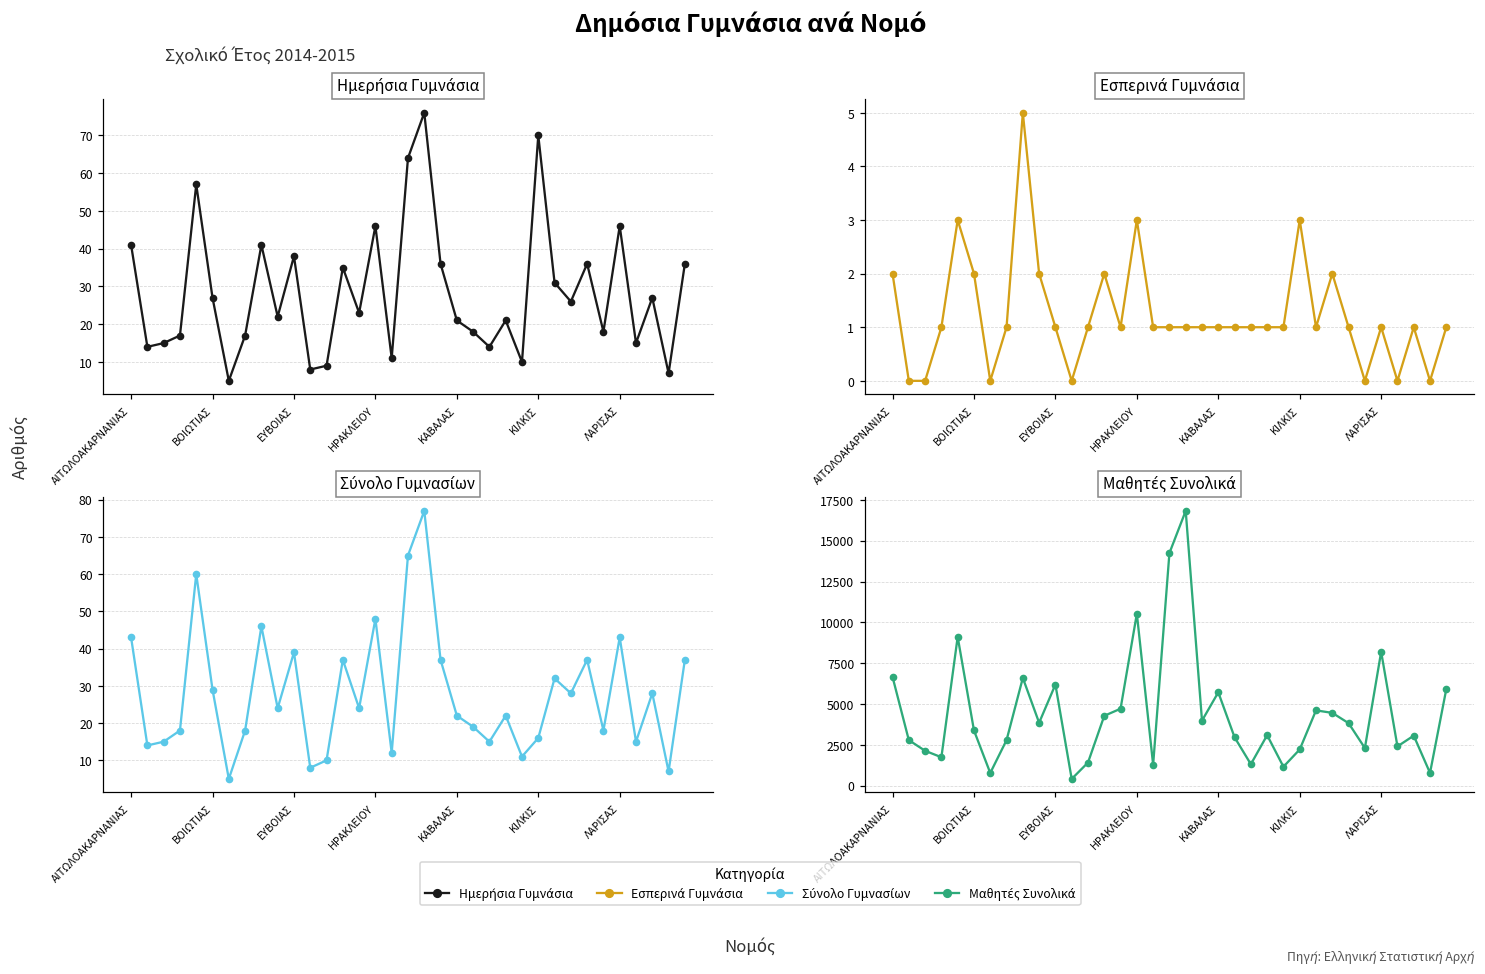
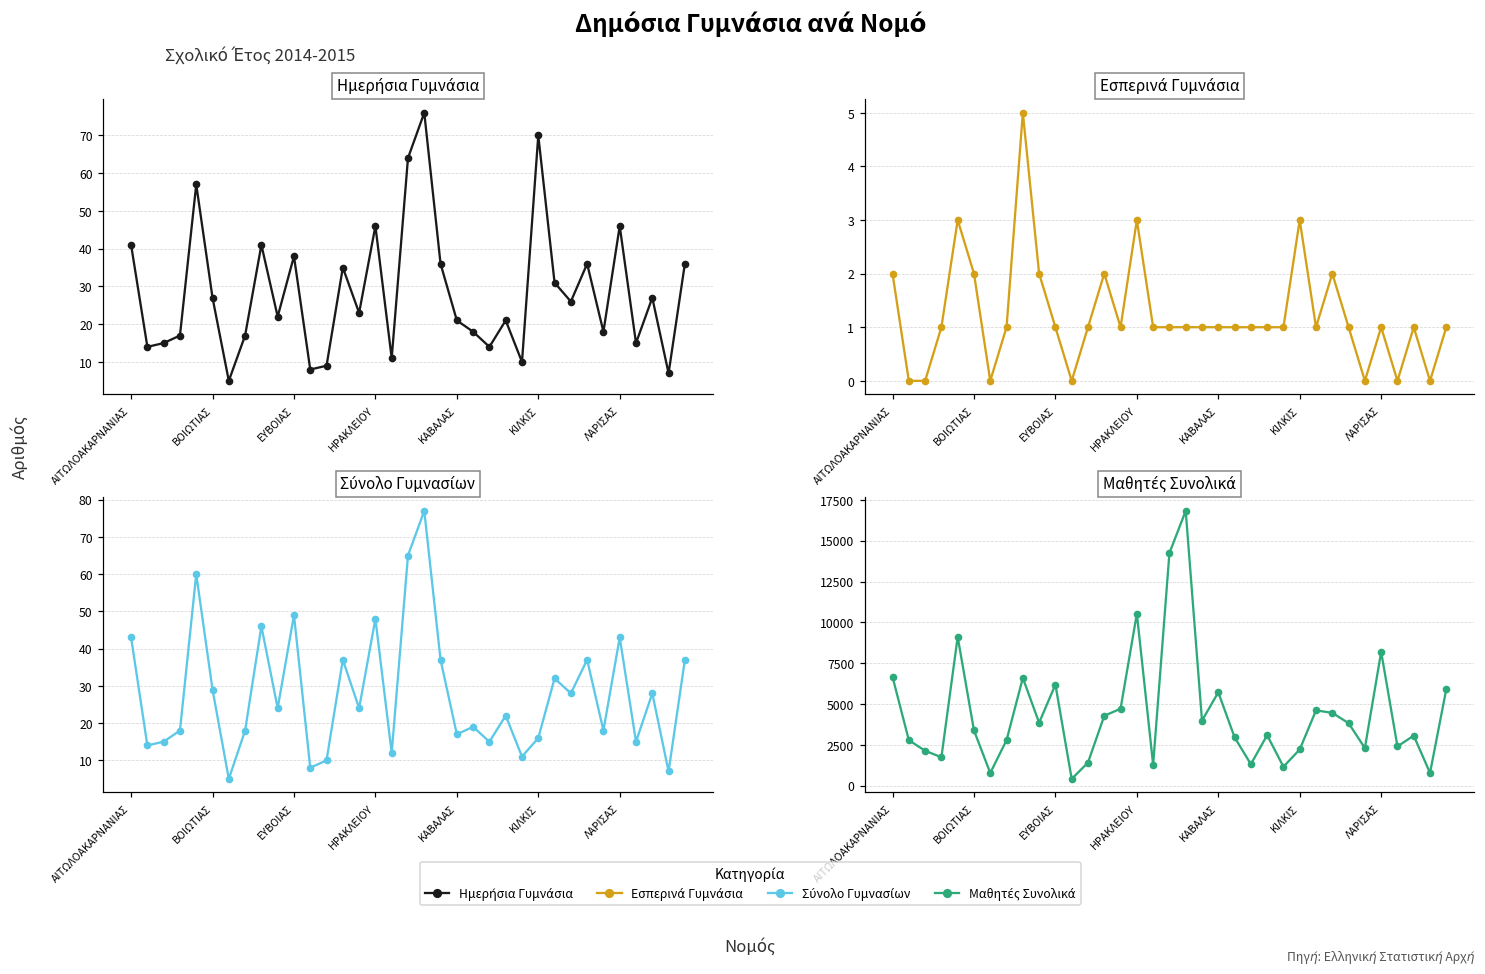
Σύνολο Γυμνασίων, ΕΥΒΟΙΑΣ: 39 -> 49
Σύνολο Γυμνασίων, ΚΑΒΑΛΑΣ: 22 -> 17
